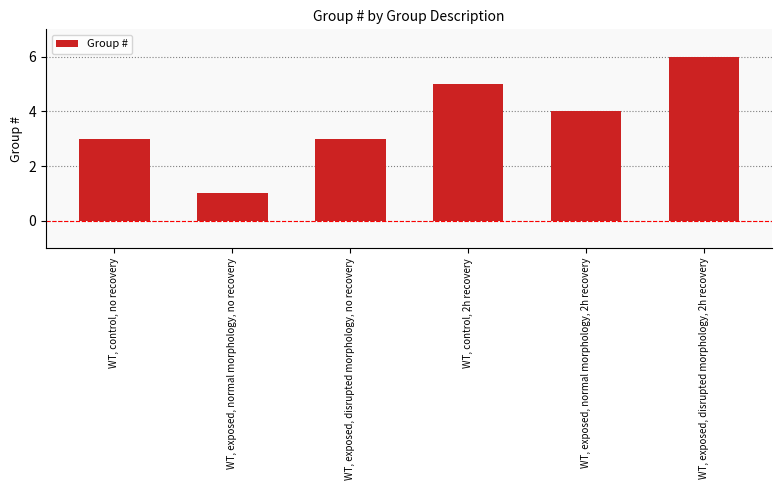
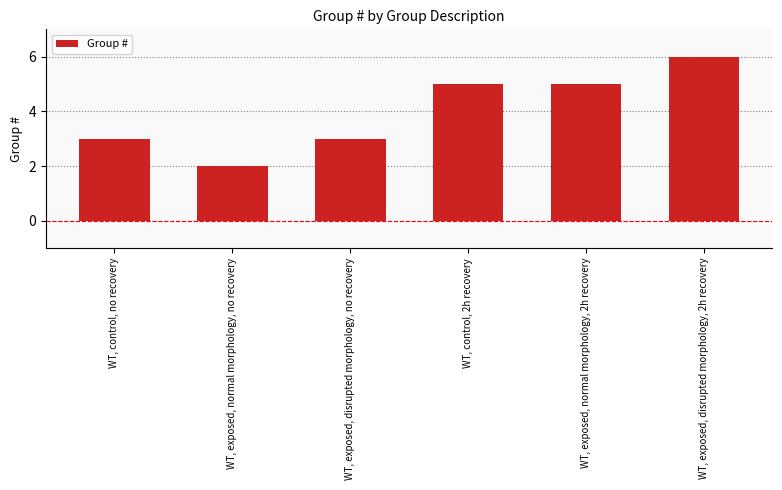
WT, exposed, normal morphology, no recovery: 1 -> 2
WT, exposed, normal morphology, 2h recovery: 4 -> 5
